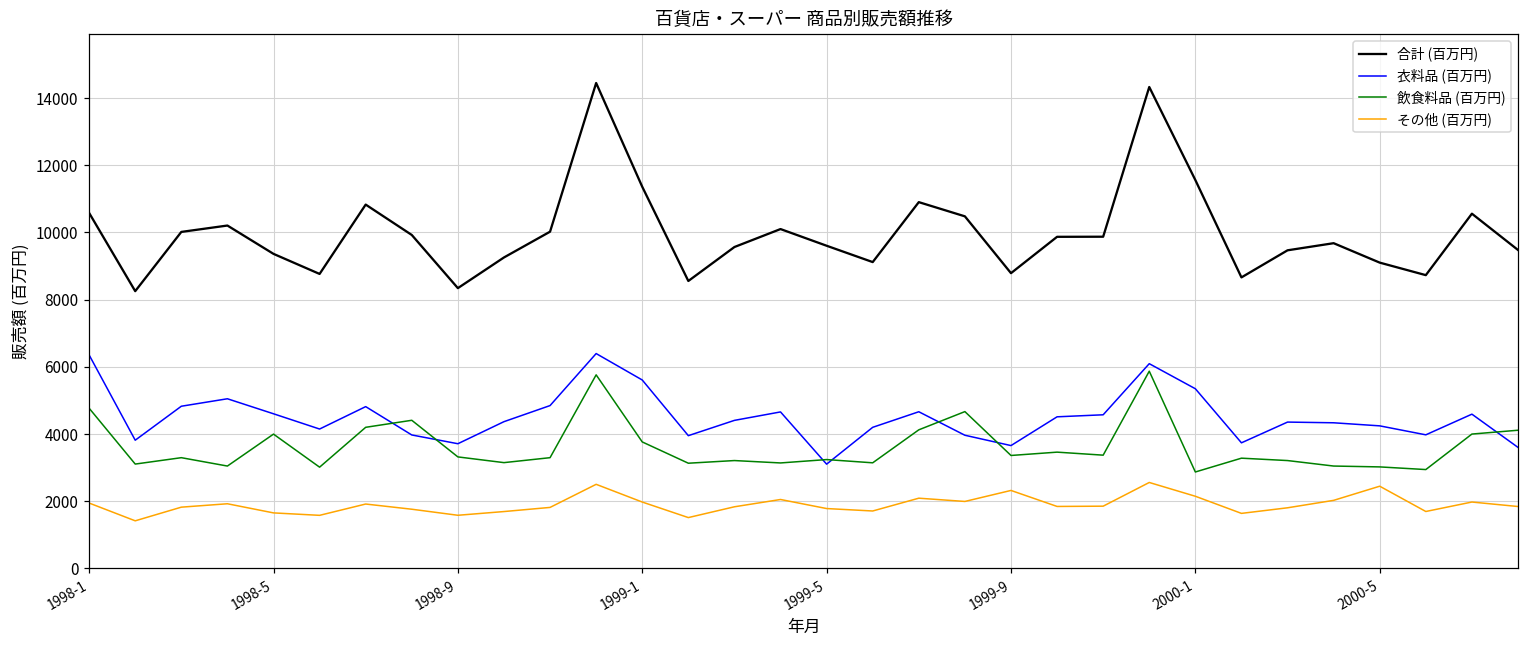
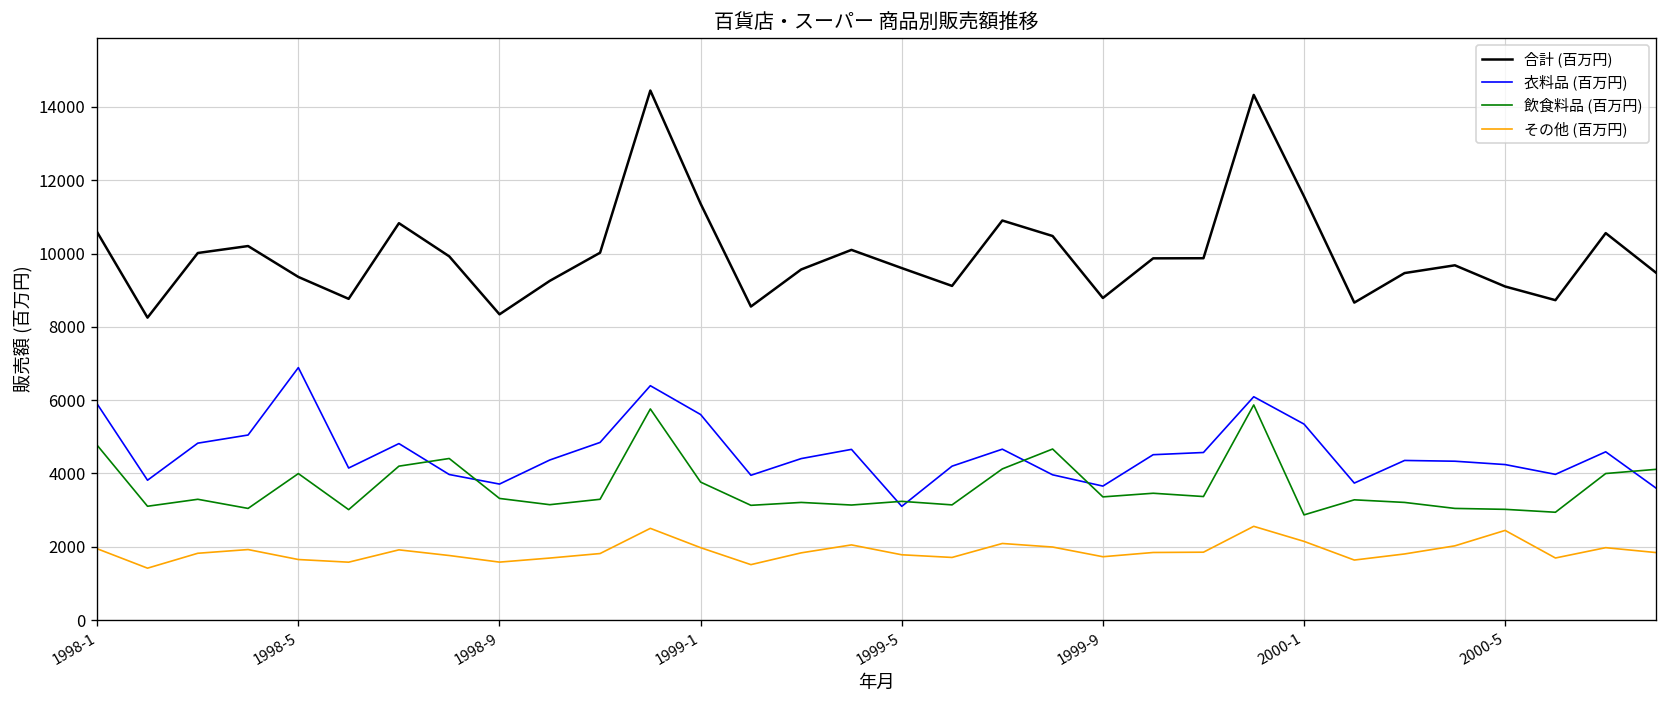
衣料品 (百万円), 1998-1: 6400 -> 5900
衣料品 (百万円), 1998-5: 4600 -> 6900
その他 (百万円), 1999-9: 2300 -> 1700
